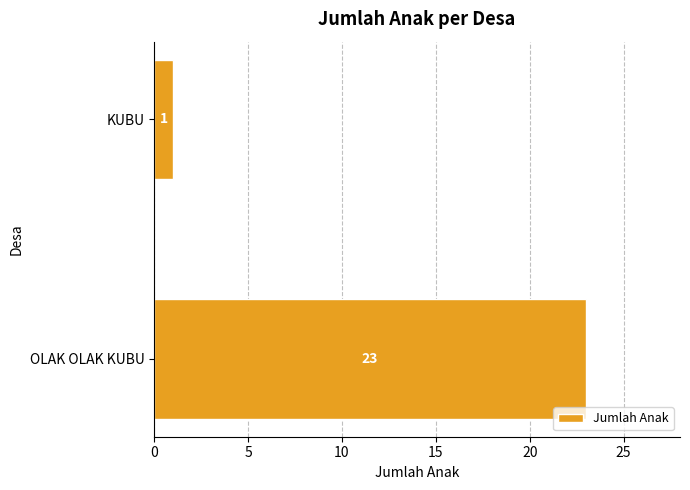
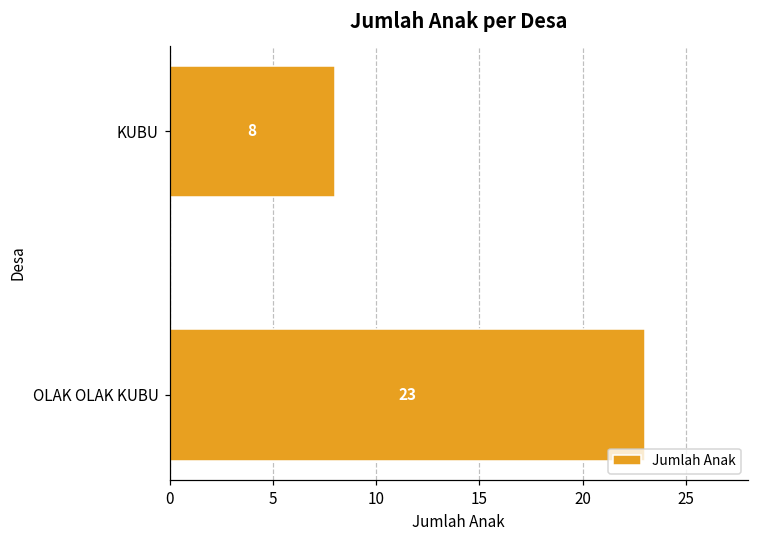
KUBU: 1 -> 8
